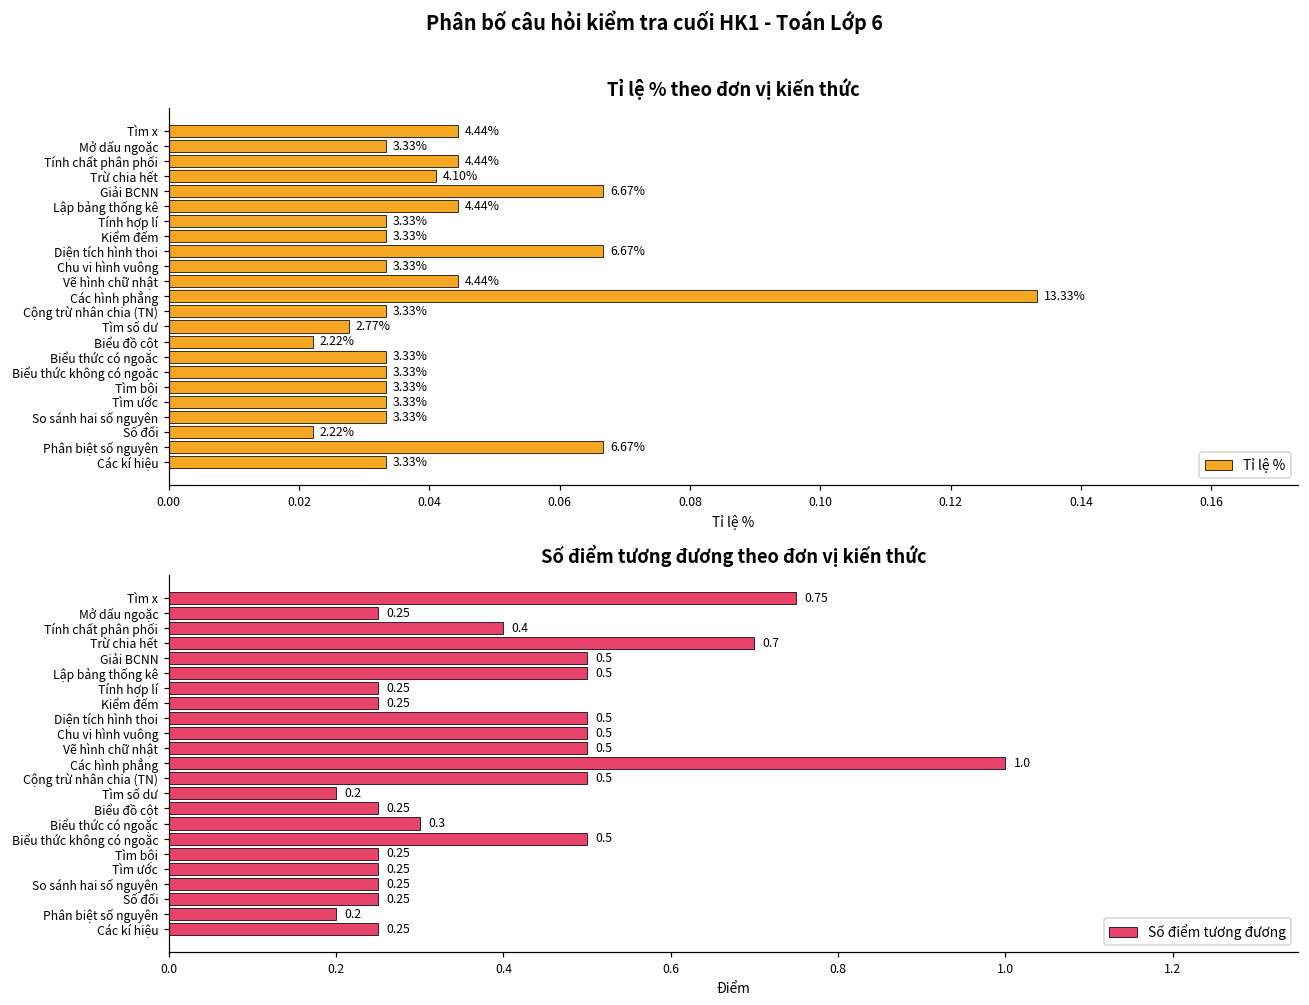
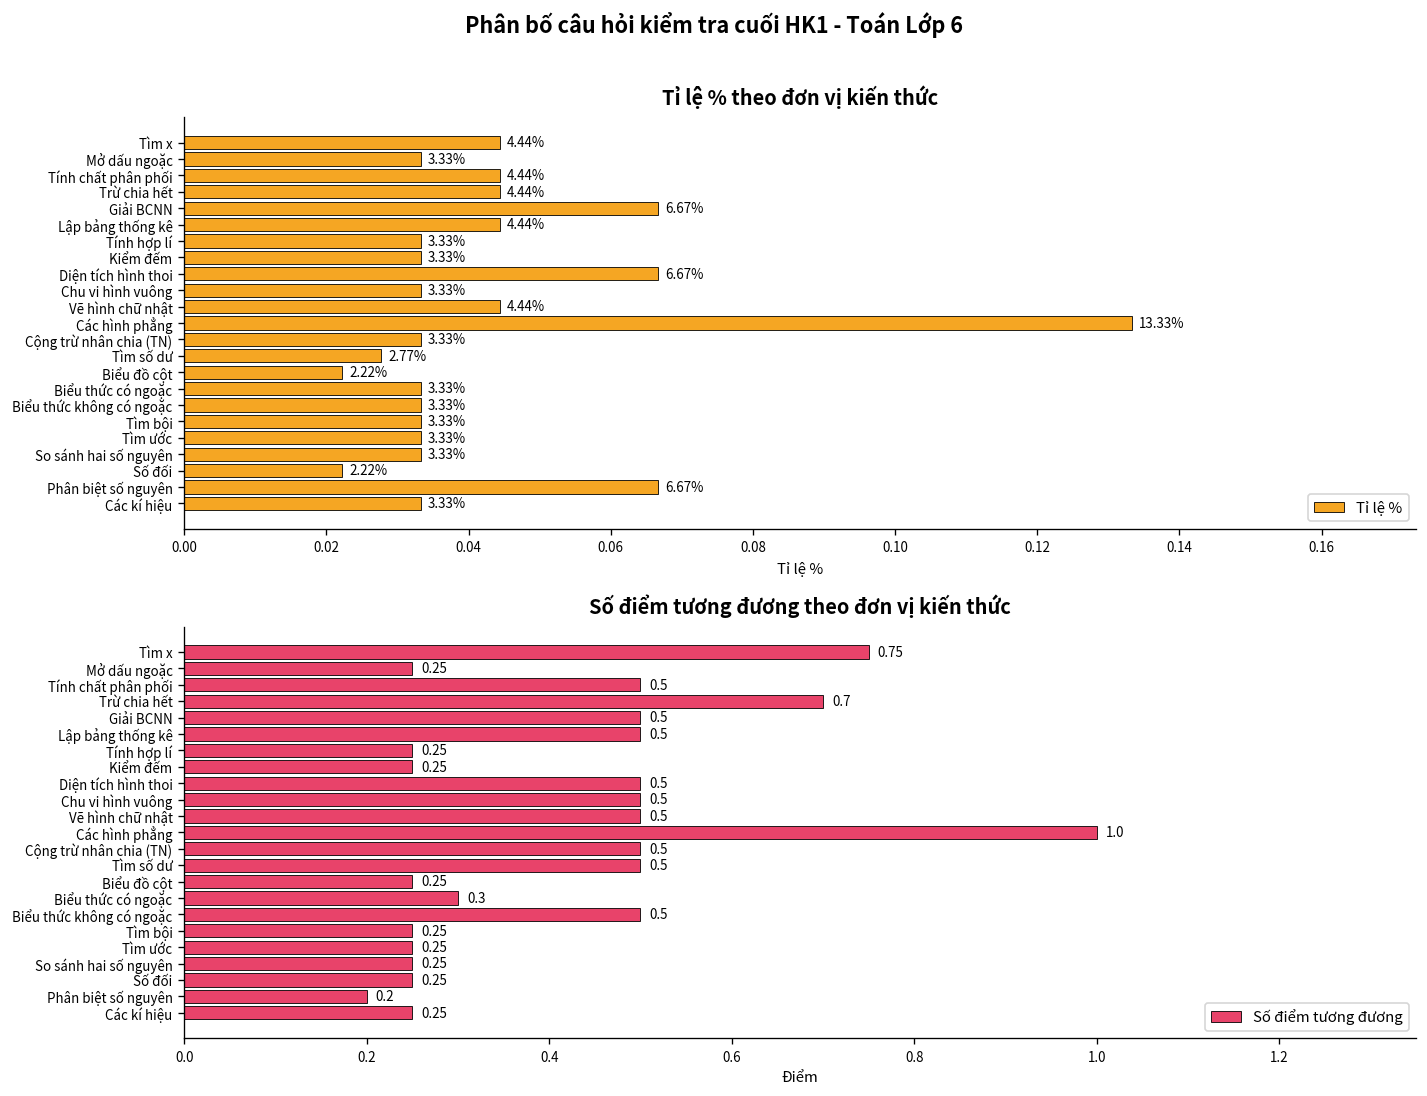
Tỉ lệ % theo đơn vị kiến thức, Trừ chia hết: 4.10% -> 4.44%
Số điểm tương đương theo đơn vị kiến thức, Tính chất phân phối: 0.4 -> 0.5
Số điểm tương đương theo đơn vị kiến thức, Tìm số dư: 0.2 -> 0.5
